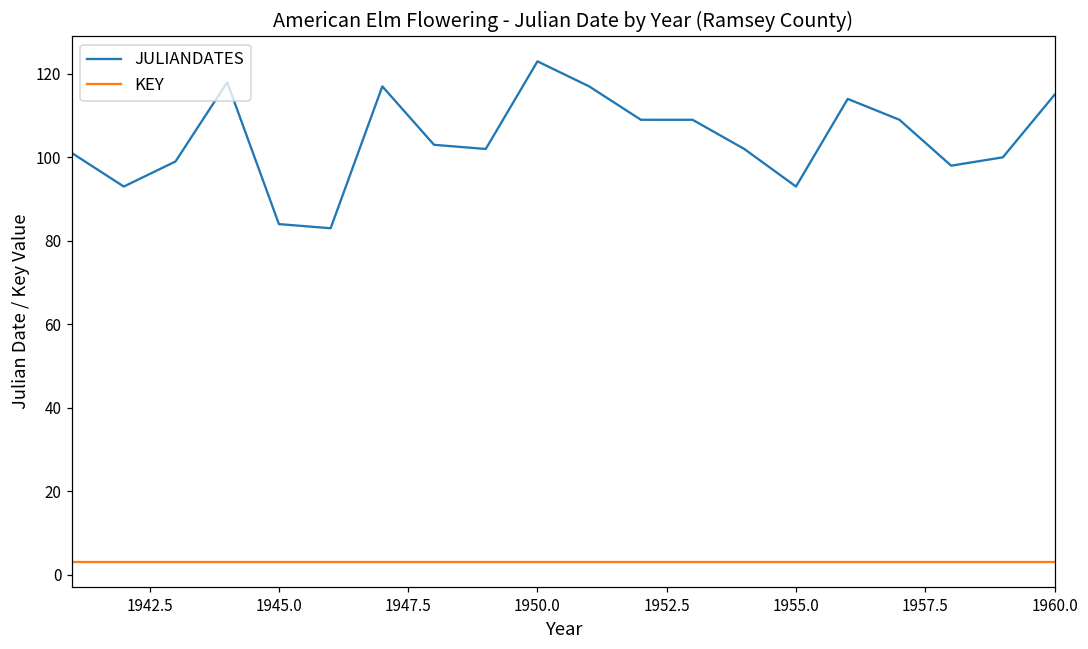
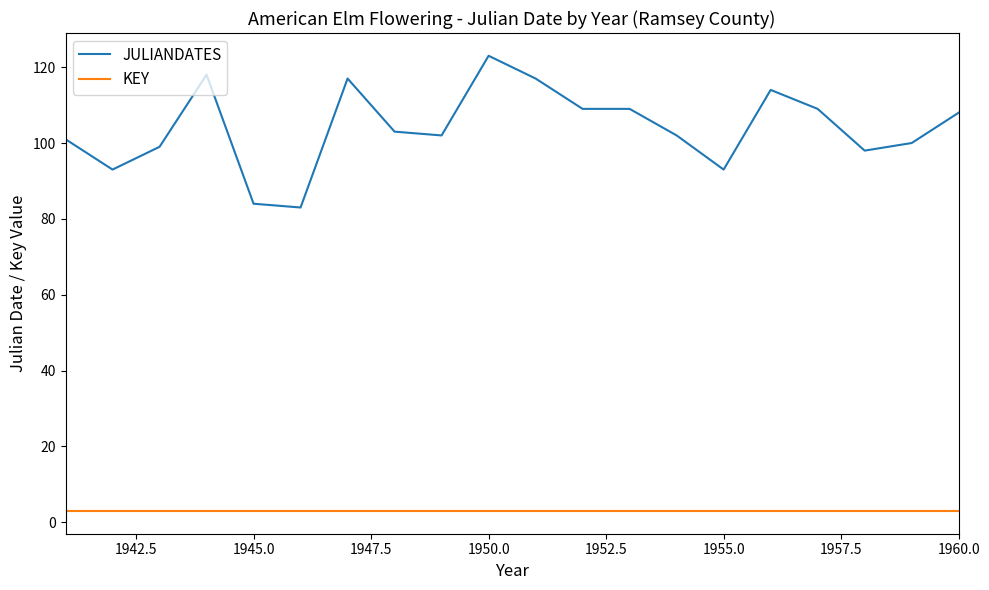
JULIANDATES, 1960.0: 115 -> 108
